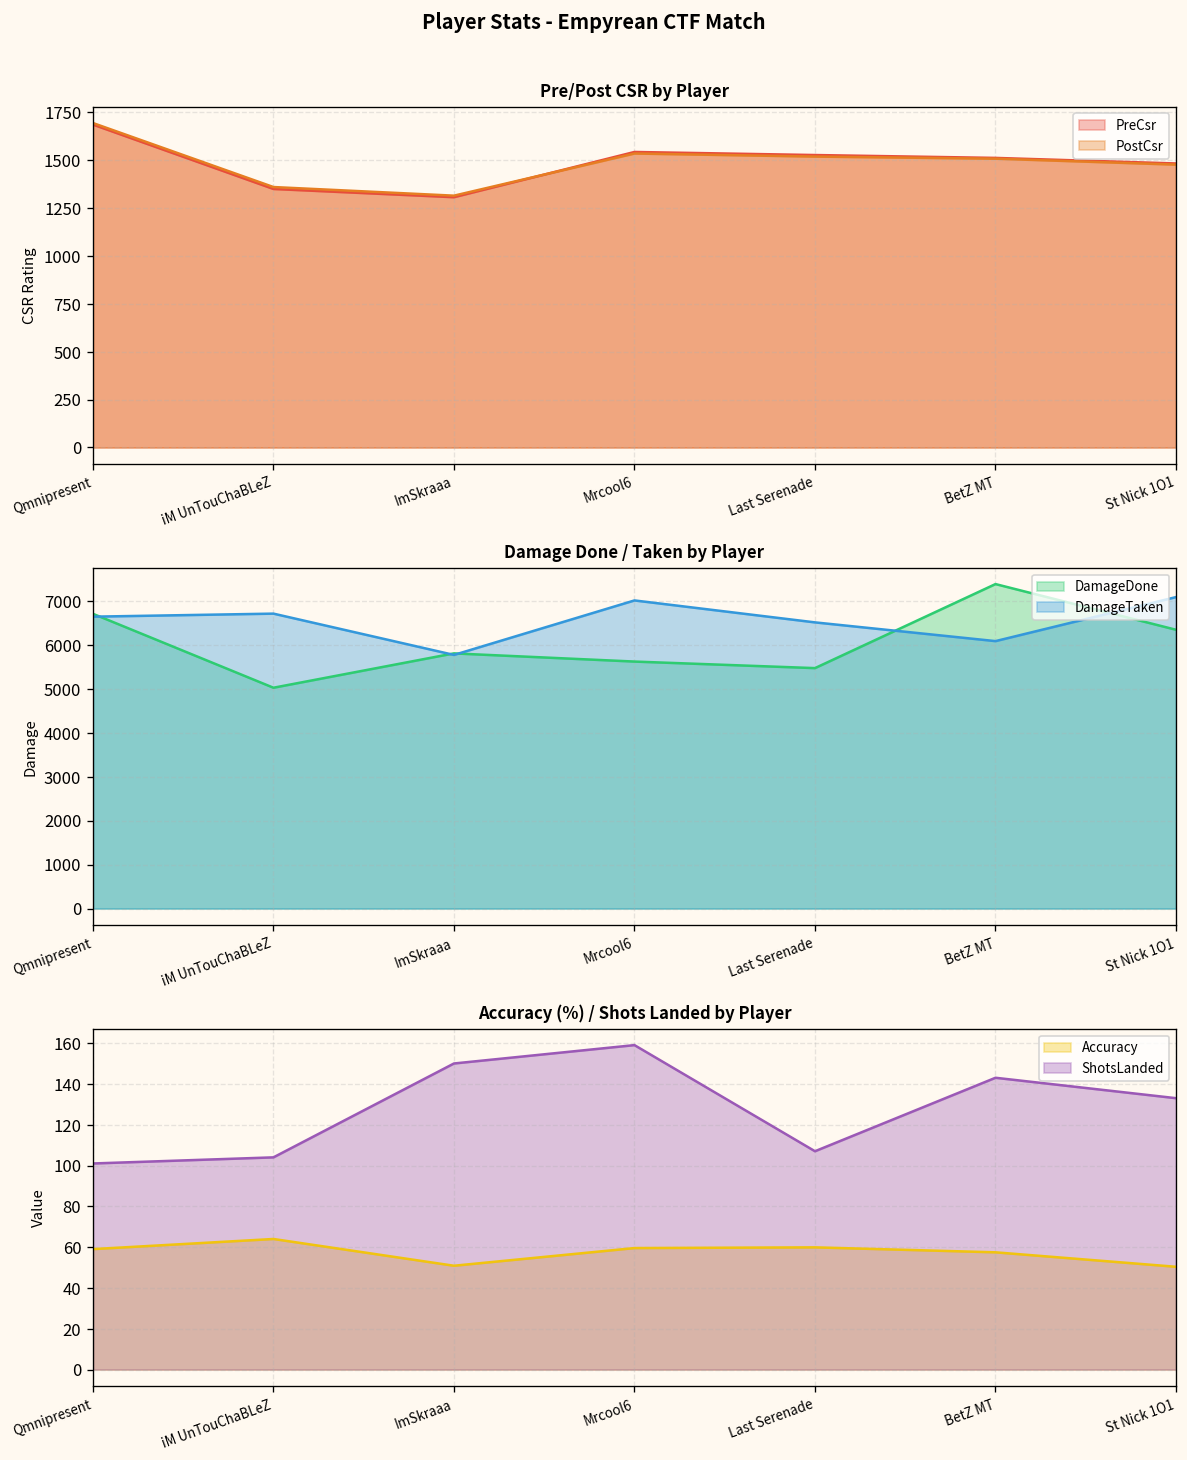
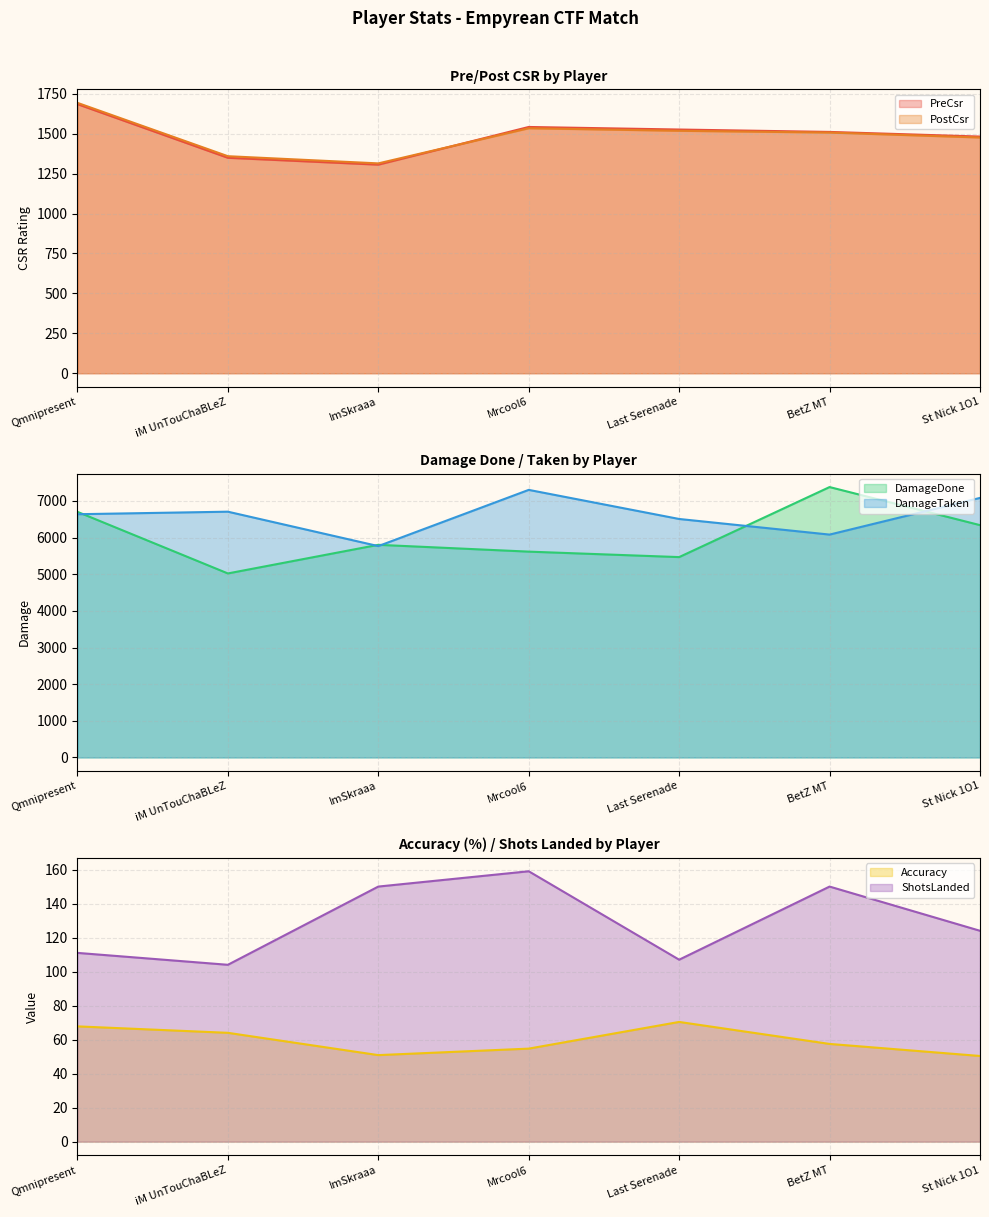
Damage Done / Taken by Player, DamageTaken, Mrcool6: 7000 -> 7300
Accuracy (%) / Shots Landed by Player, Accuracy, Qmnipresent: 59 -> 68
Accuracy (%) / Shots Landed by Player, ShotsLanded, Qmnipresent: 101 -> 111
Accuracy (%) / Shots Landed by Player, Accuracy, Mrcool6: 60 -> 55
Accuracy (%) / Shots Landed by Player, Accuracy, Last Serenade: 60 -> 70
Accuracy (%) / Shots Landed by Player, ShotsLanded, BetZ MT: 143 -> 150
Accuracy (%) / Shots Landed by Player, ShotsLanded, St Nick 1O1: 133 -> 124
